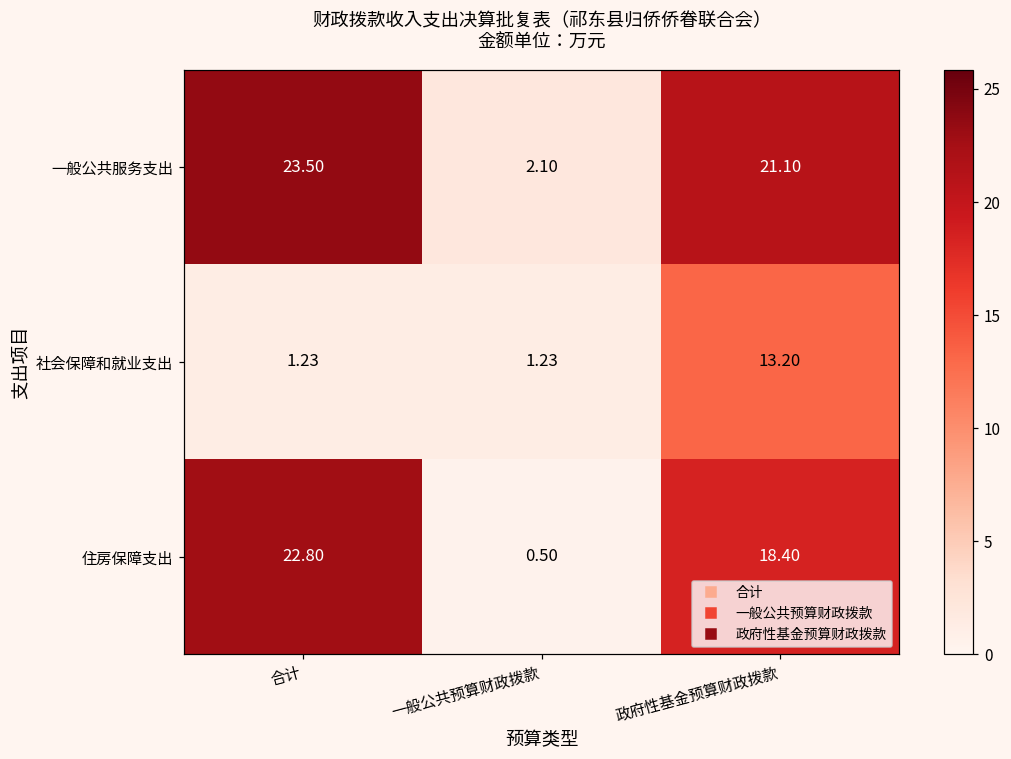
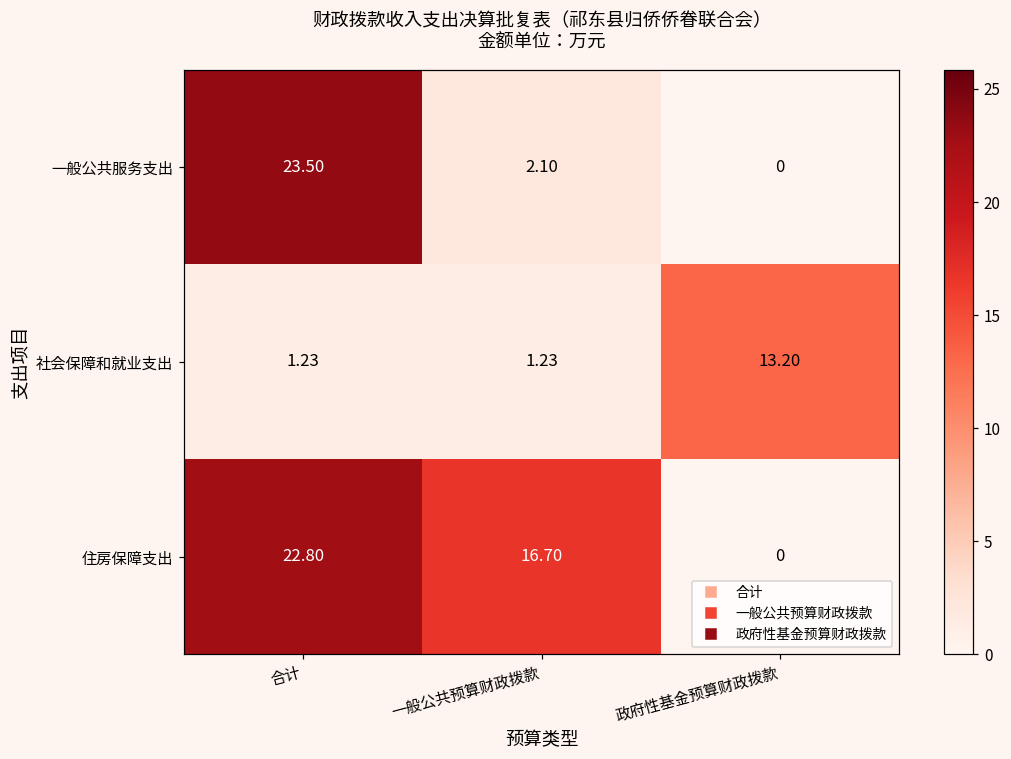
一般公共服务支出, 政府性基金预算财政拨款: 21.10 -> 0
住房保障支出, 一般公共预算财政拨款: 0.50 -> 16.70
住房保障支出, 政府性基金预算财政拨款: 18.40 -> 0
